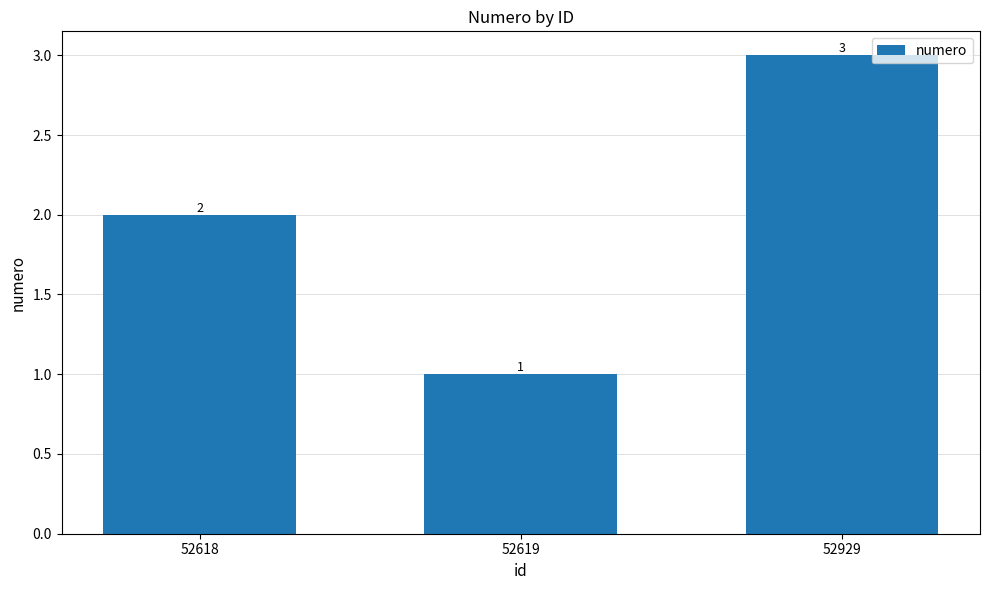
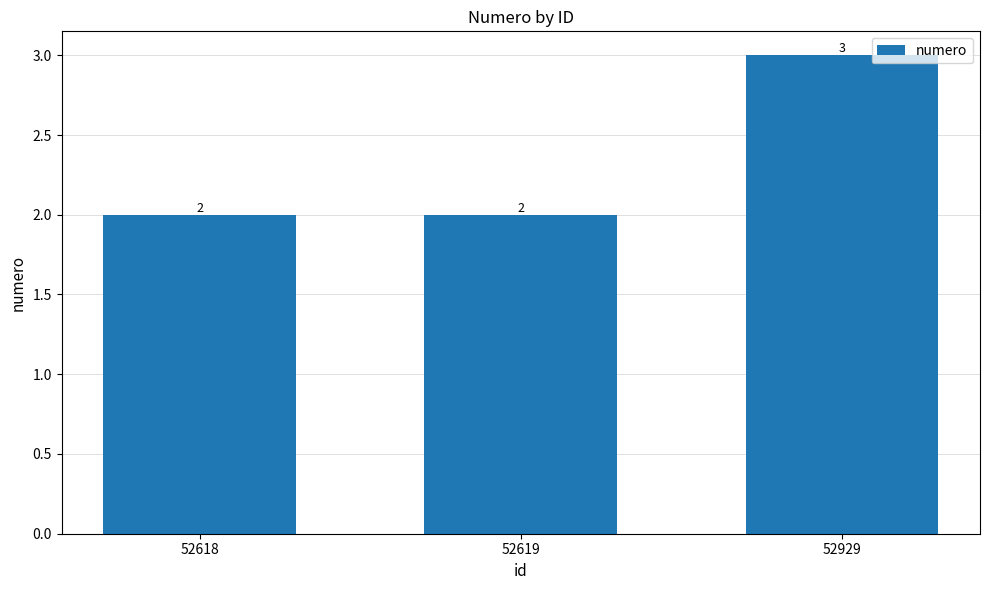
52619: 1 -> 2
